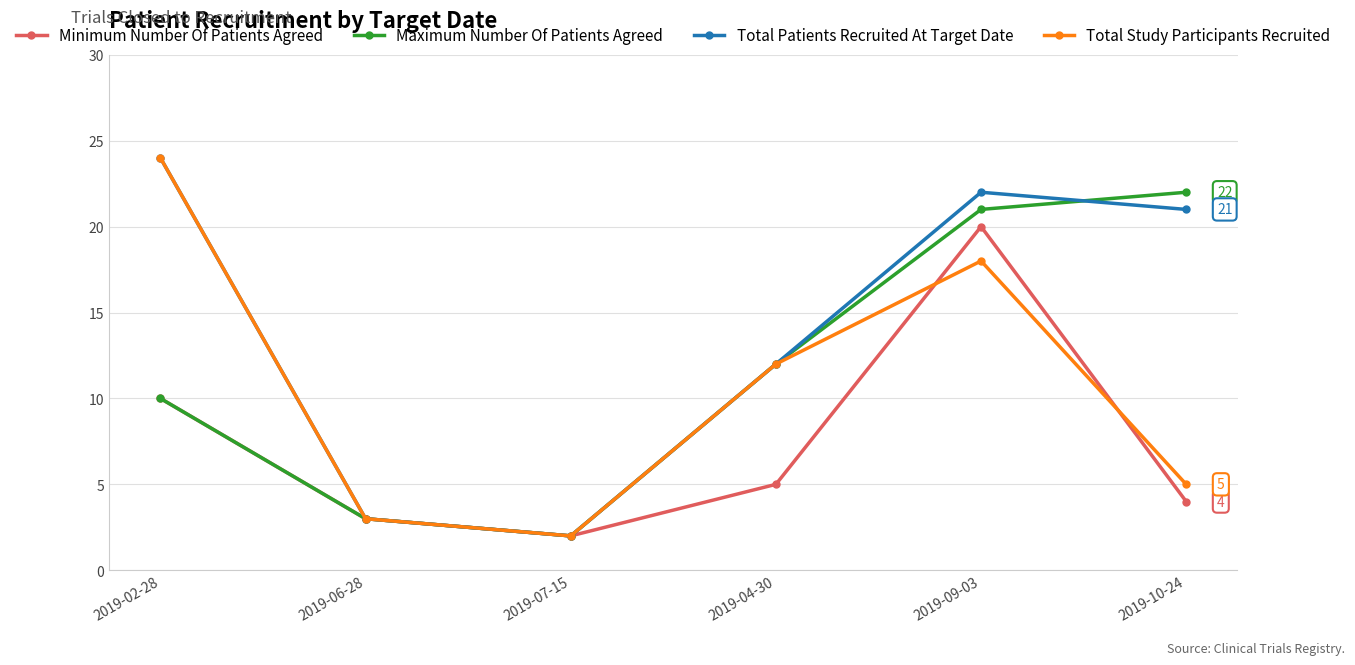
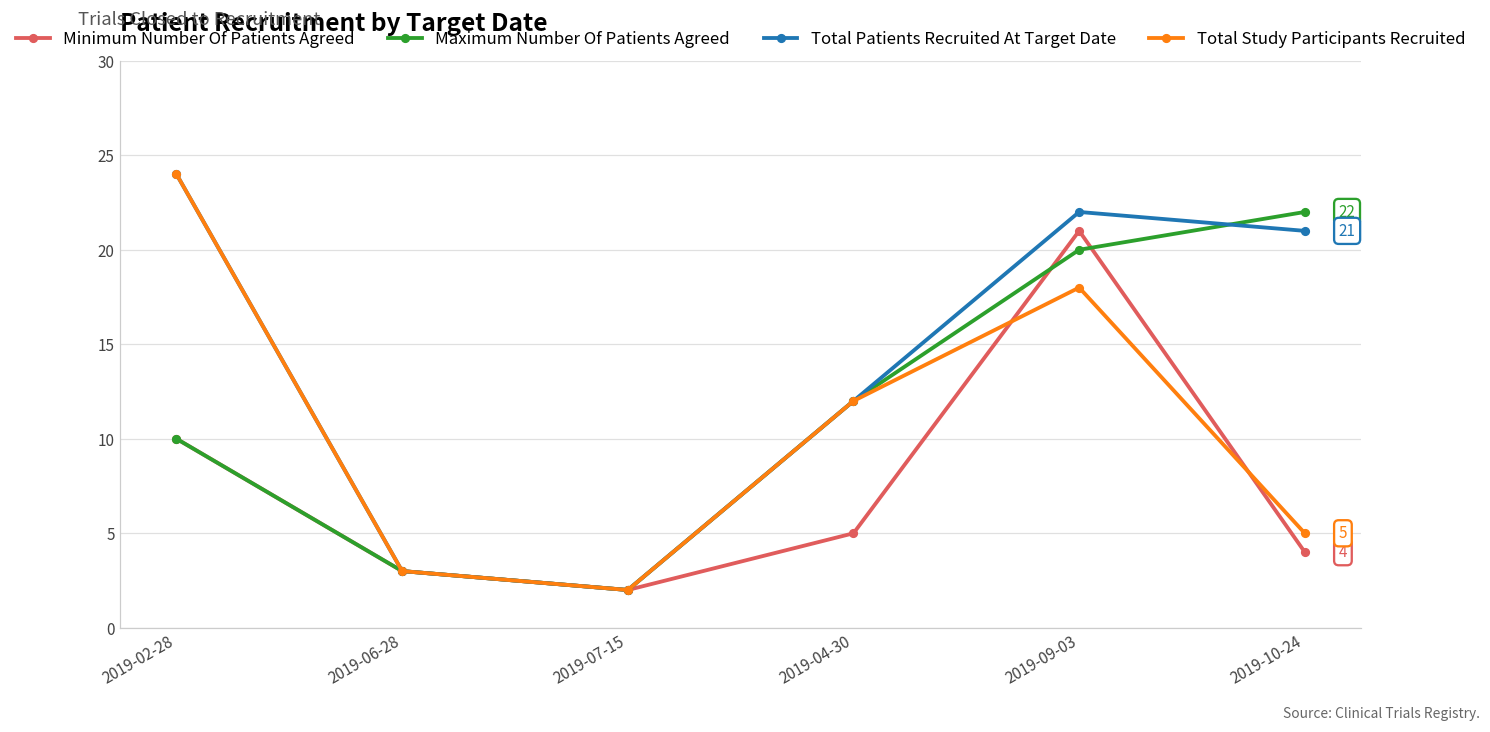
Minimum Number Of Patients Agreed, 2019-09-03: 20 -> 21
Maximum Number Of Patients Agreed, 2019-09-03: 21 -> 20
